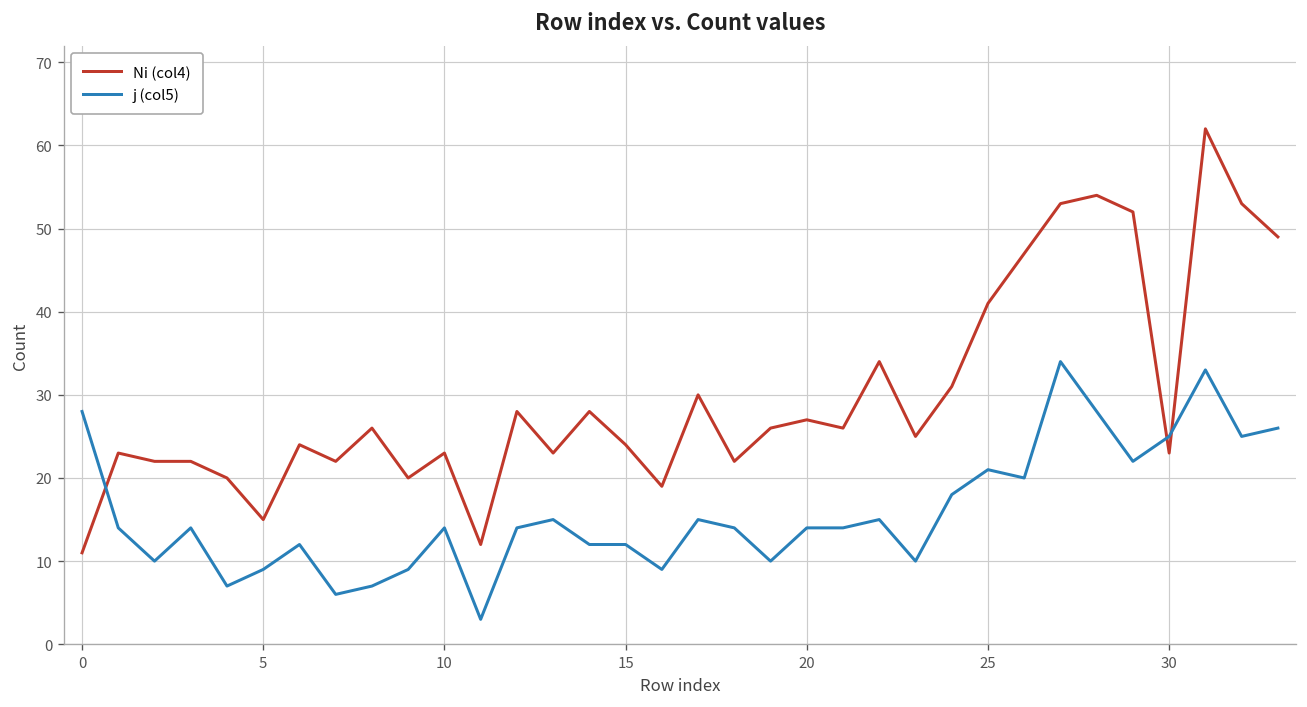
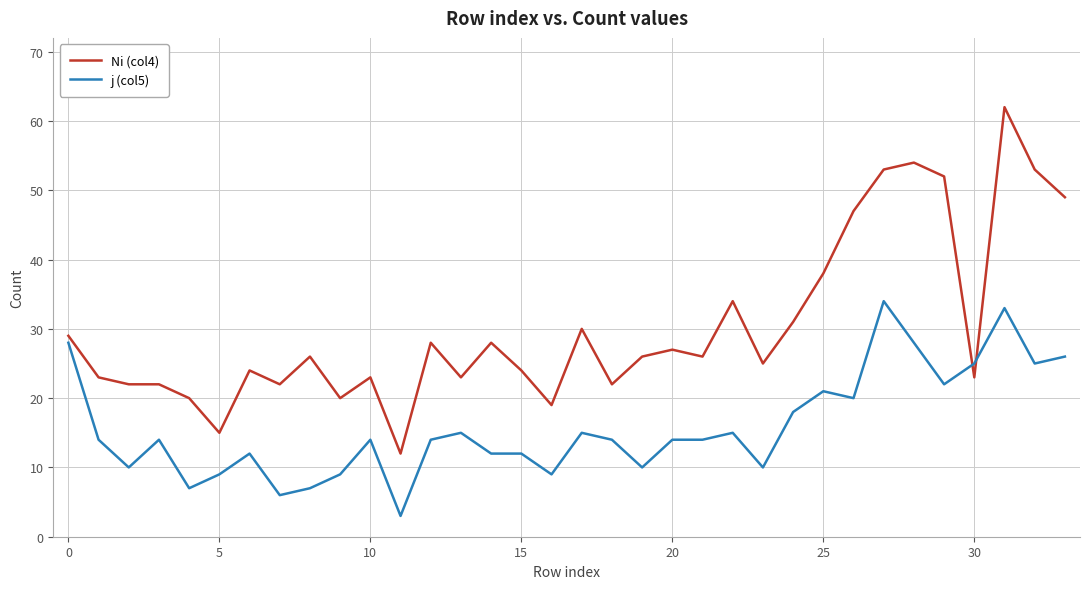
Ni (col4), 0: 11 -> 29
Ni (col4), 25: 41 -> 38
